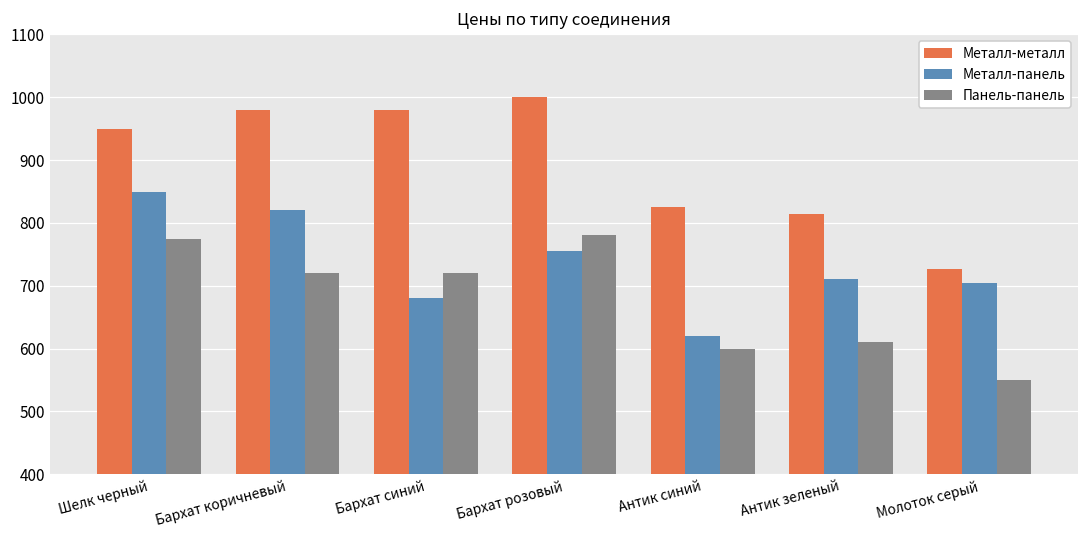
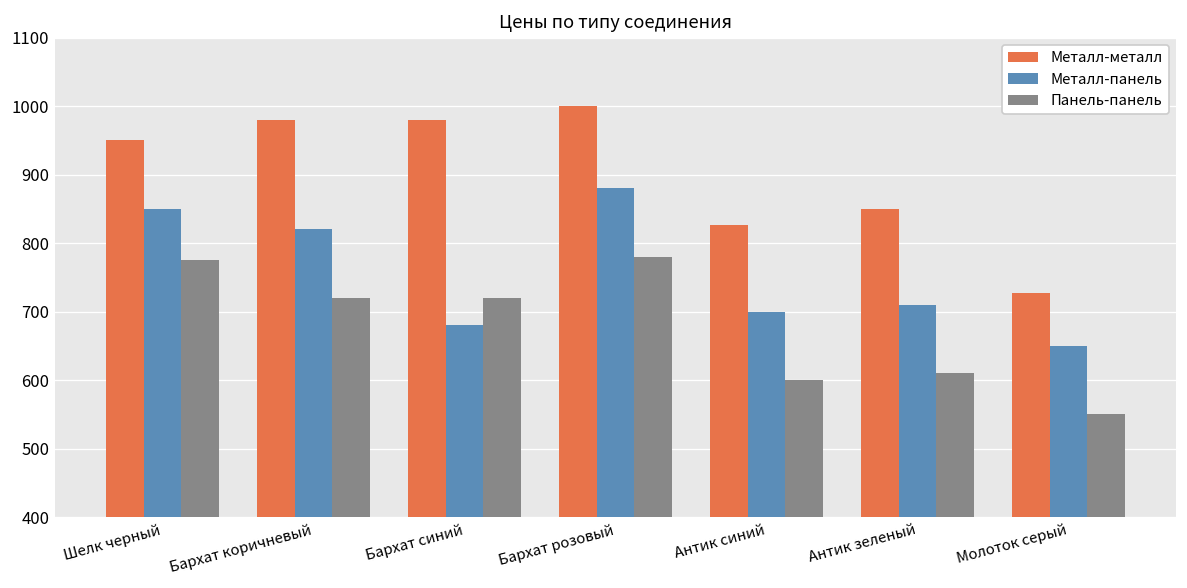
Металл-панель, Бархат розовый: 760 -> 880
Металл-панель, Антик синий: 620 -> 700
Металл-металл, Антик зеленый: 810 -> 850
Металл-панель, Молоток серый: 700 -> 650
